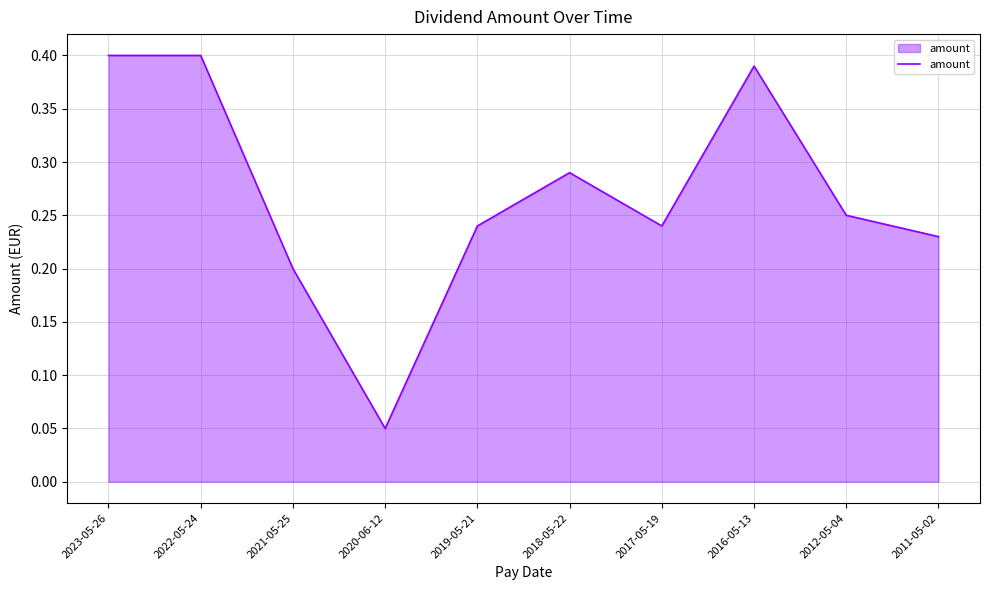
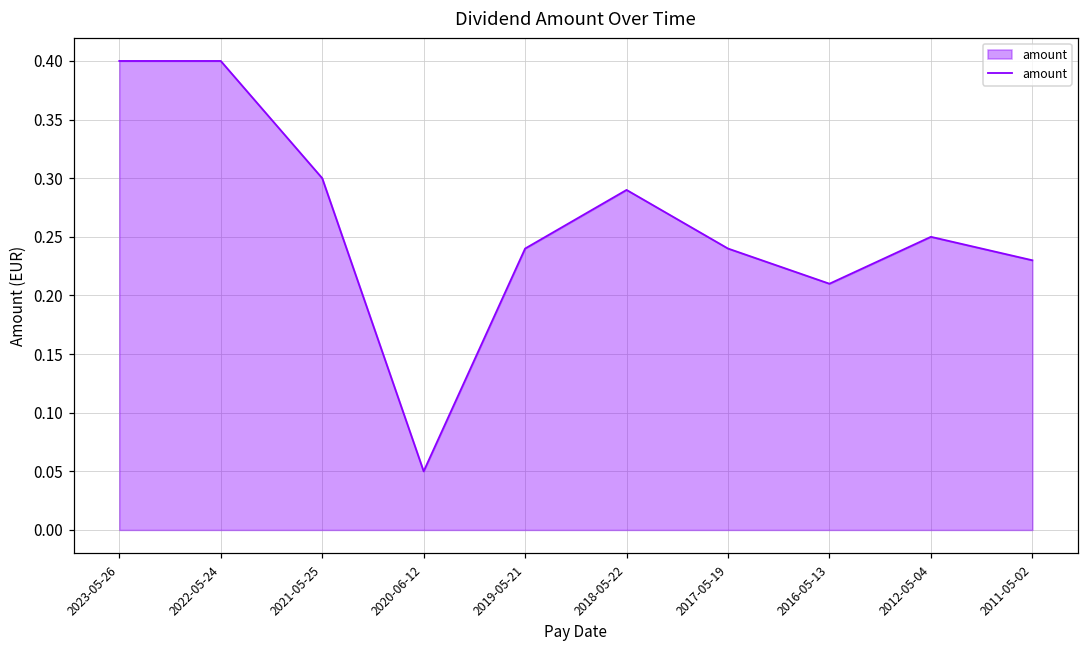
2021-05-25: 0.2 -> 0.3
2016-05-13: 0.39 -> 0.21
